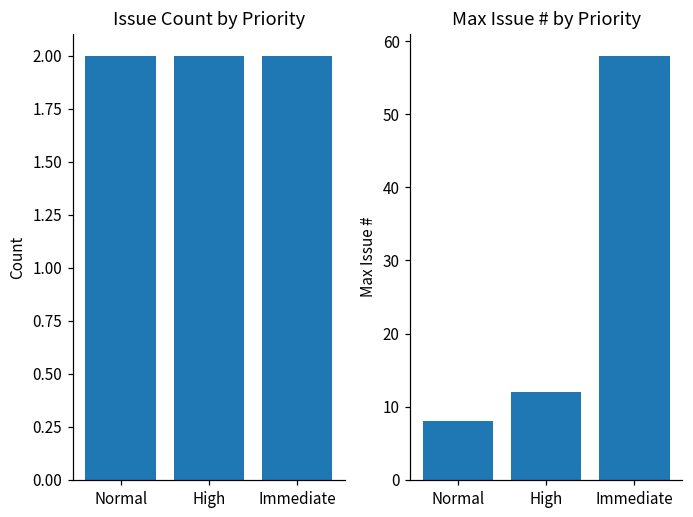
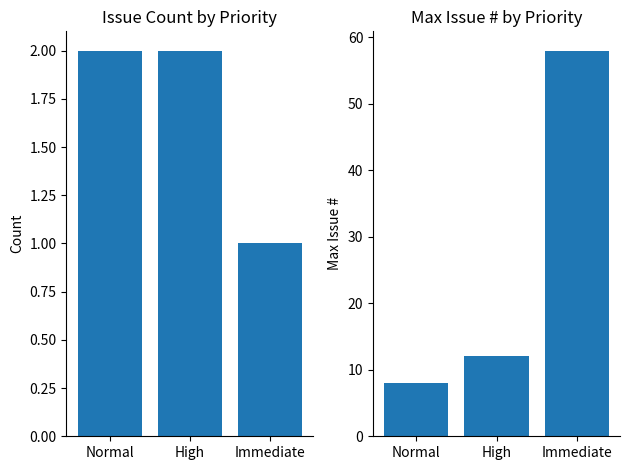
Issue Count by Priority, Immediate: 2 -> 1
